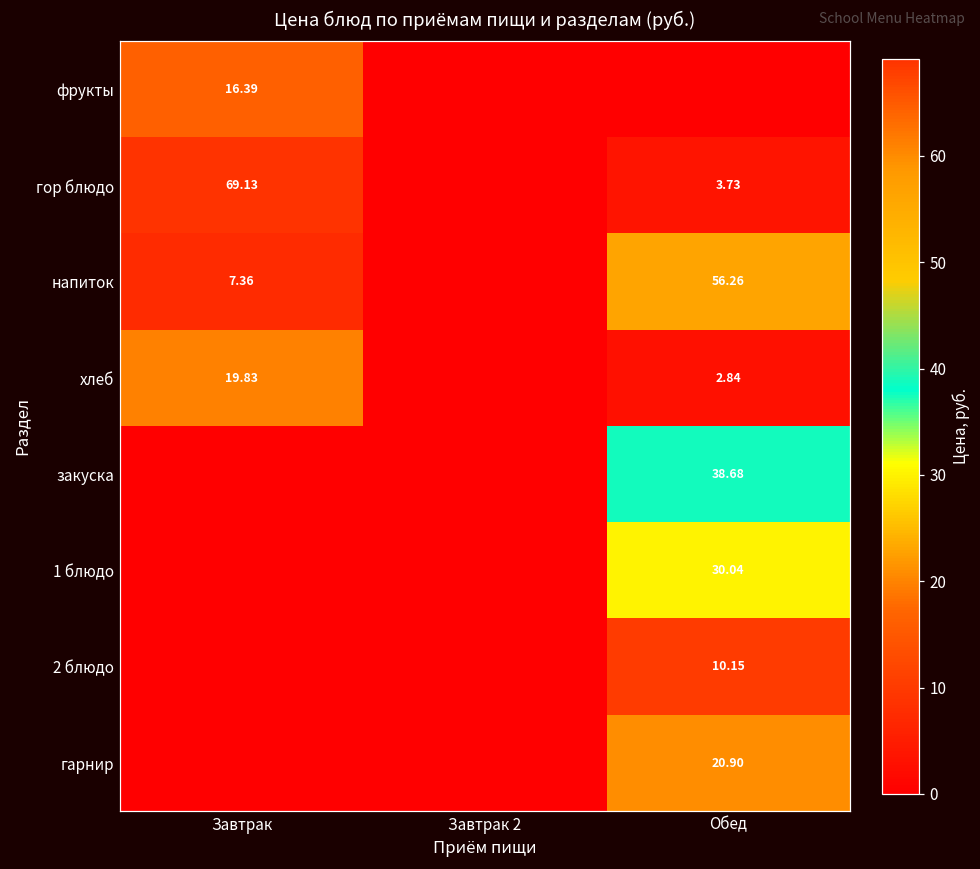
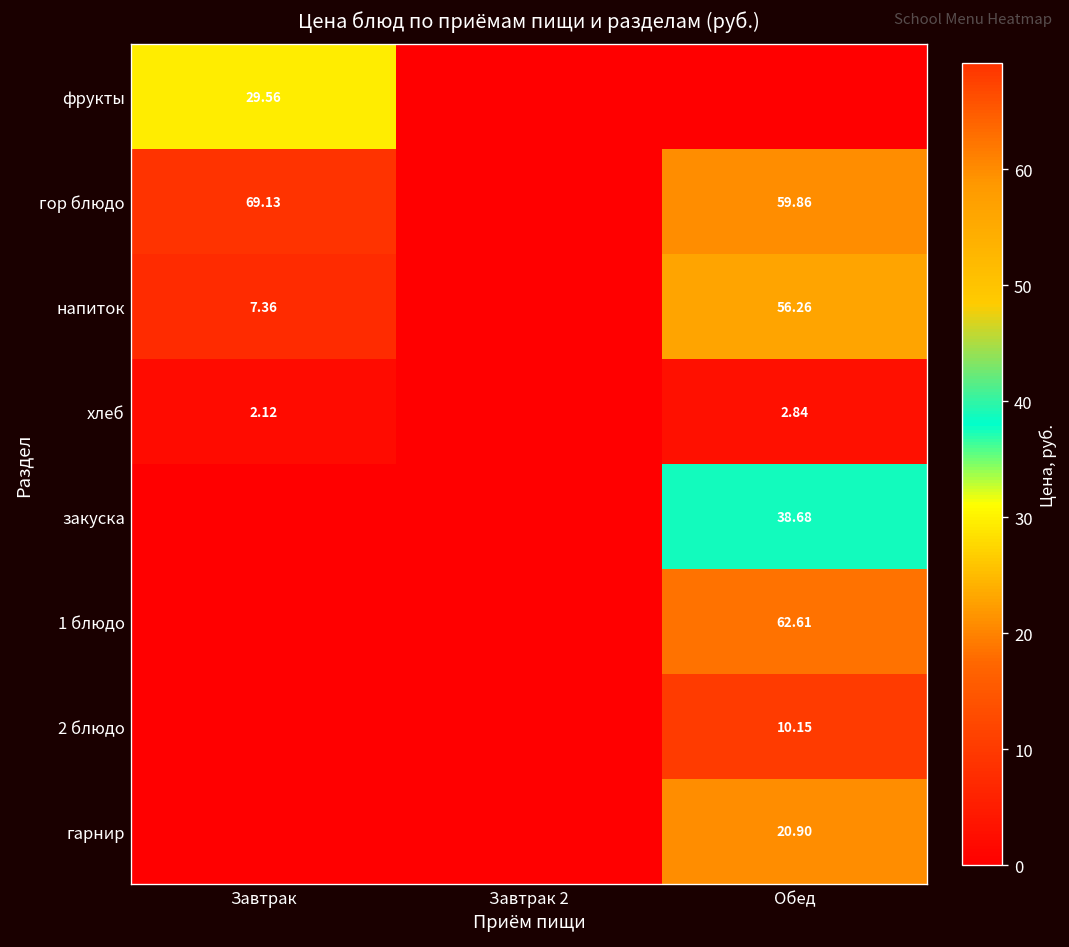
фрукты, Завтрак: 16.39 -> 29.56
гор блюдо, Обед: 3.73 -> 59.86
хлеб, Завтрак: 19.83 -> 2.12
1 блюдо, Обед: 30.04 -> 62.61
